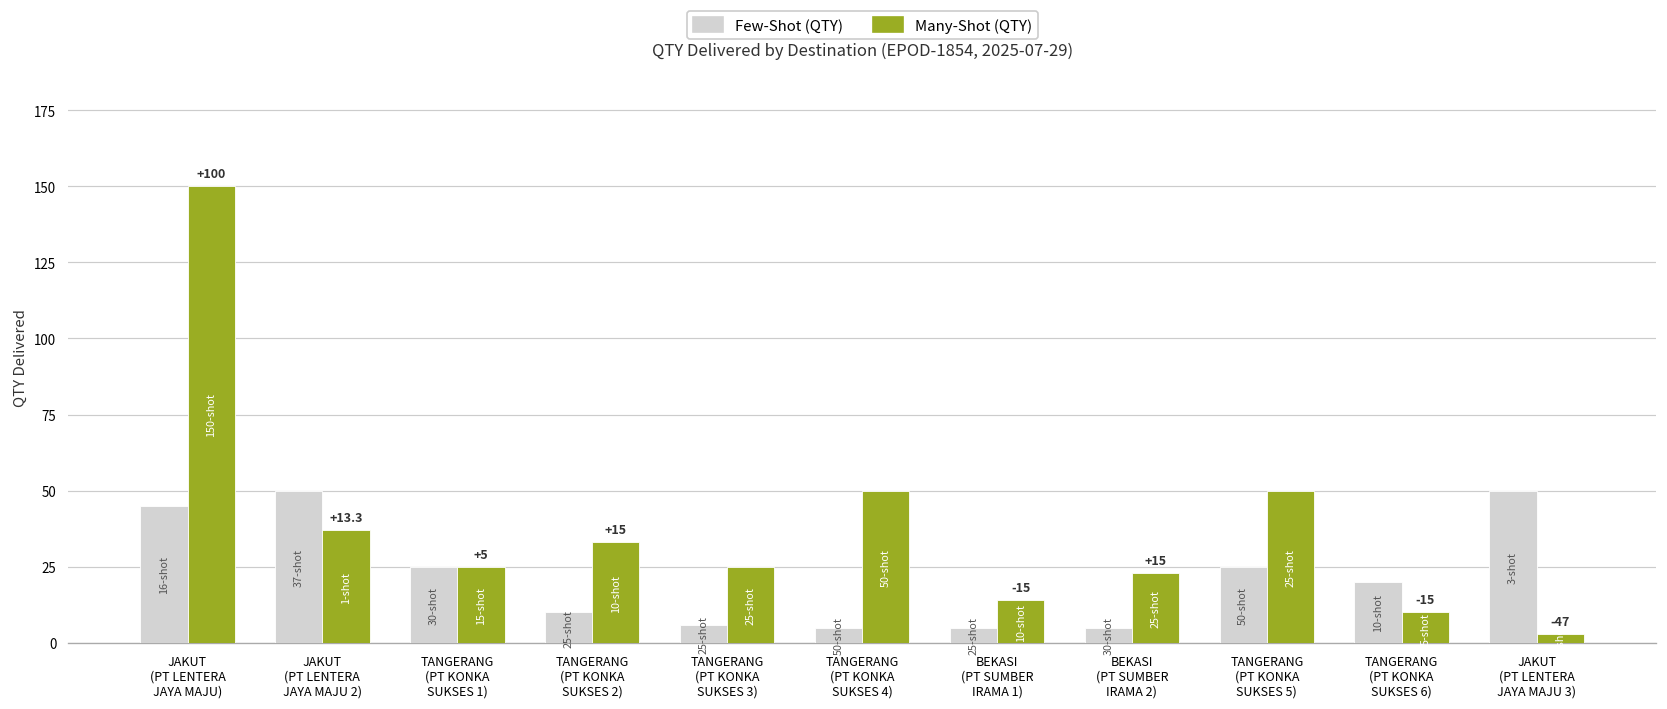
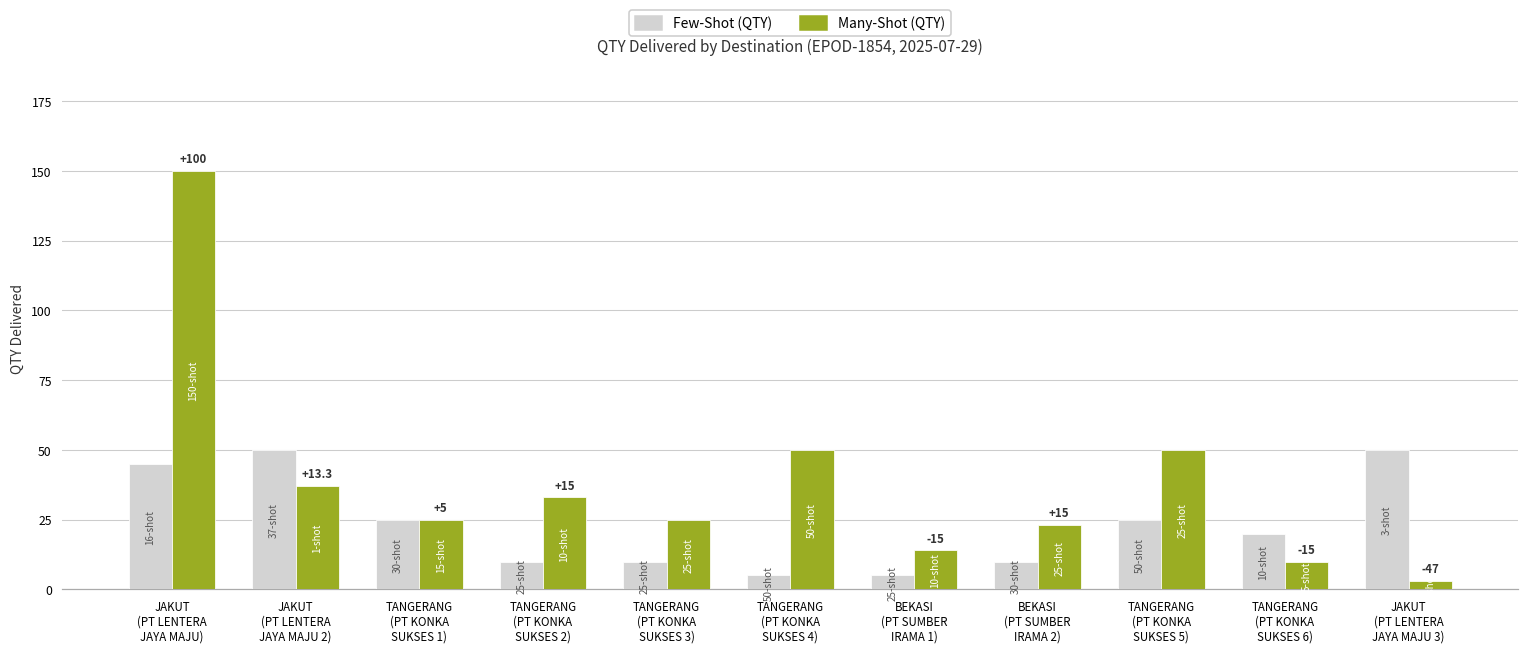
Few-Shot (QTY), TANGERANG (PT KONKA SUKSES 3): 6 -> 10
Few-Shot (QTY), BEKASI (PT SUMBER IRAMA 2): 5 -> 10
